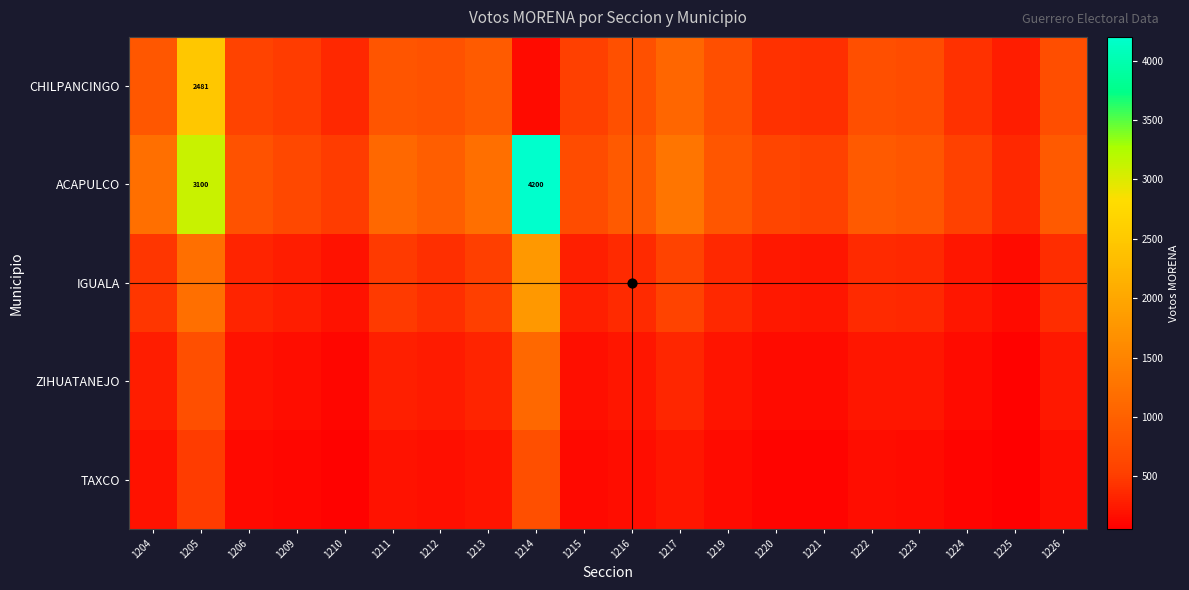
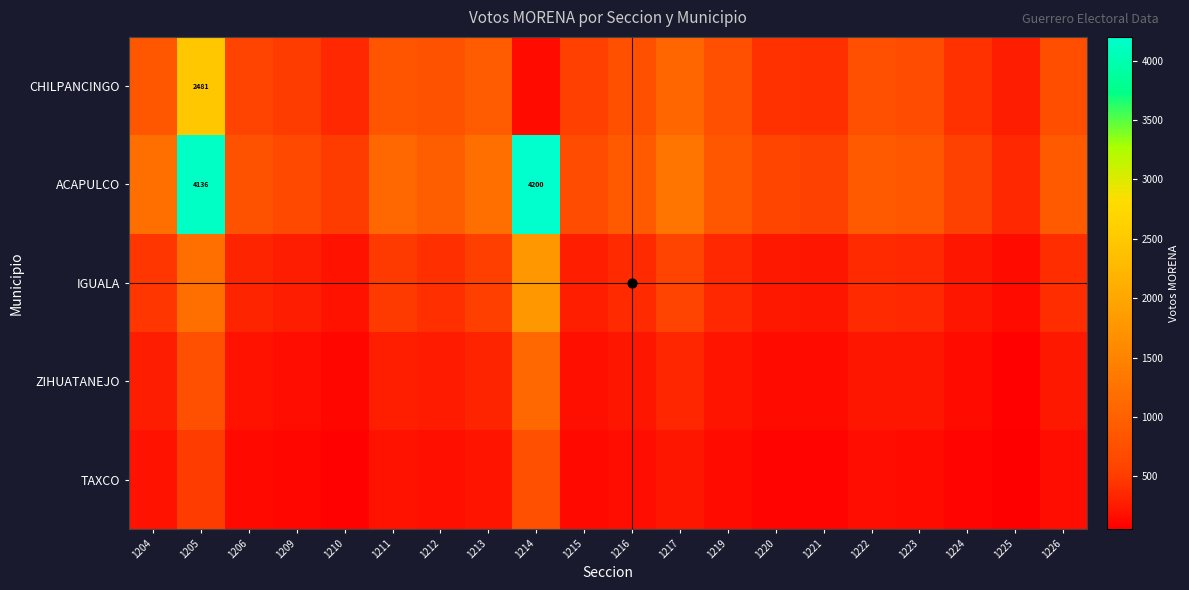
ACAPULCO, 1205: 3100 -> 4136
